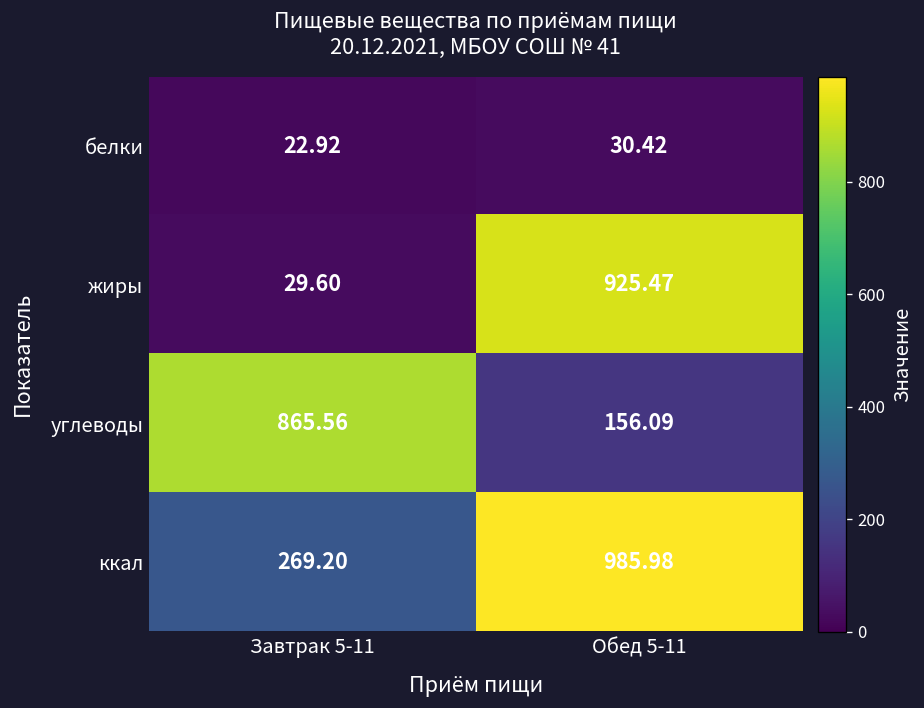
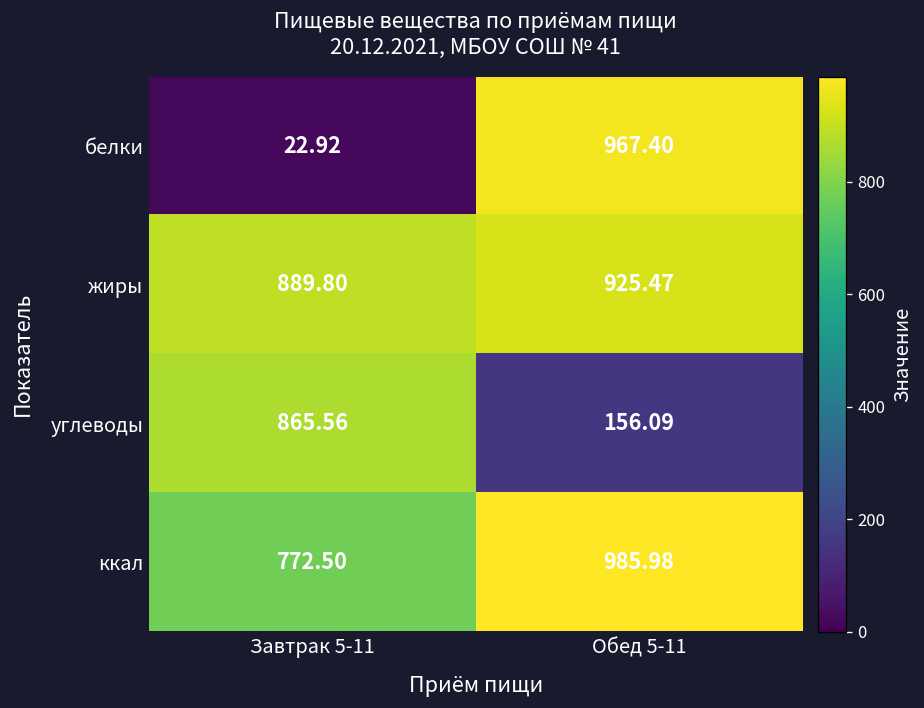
белки, Обед 5-11: 30.42 -> 967.40
жиры, Завтрак 5-11: 29.60 -> 889.80
ккал, Завтрак 5-11: 269.20 -> 772.50
